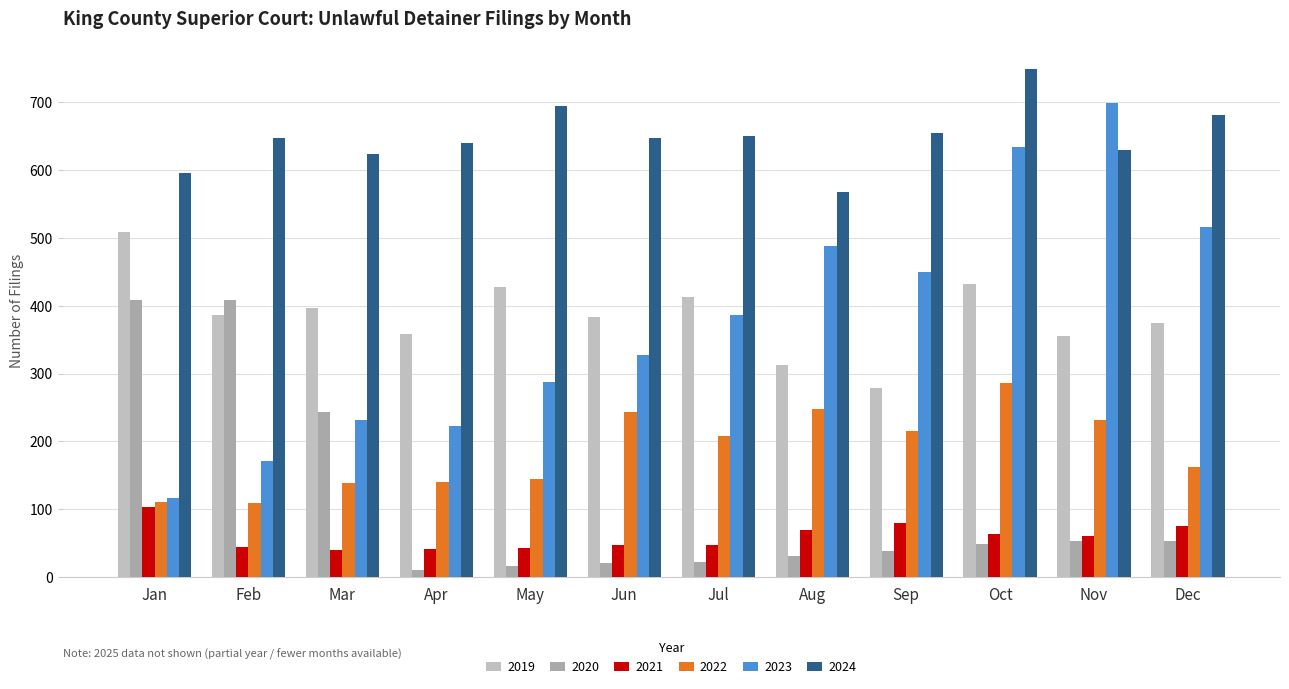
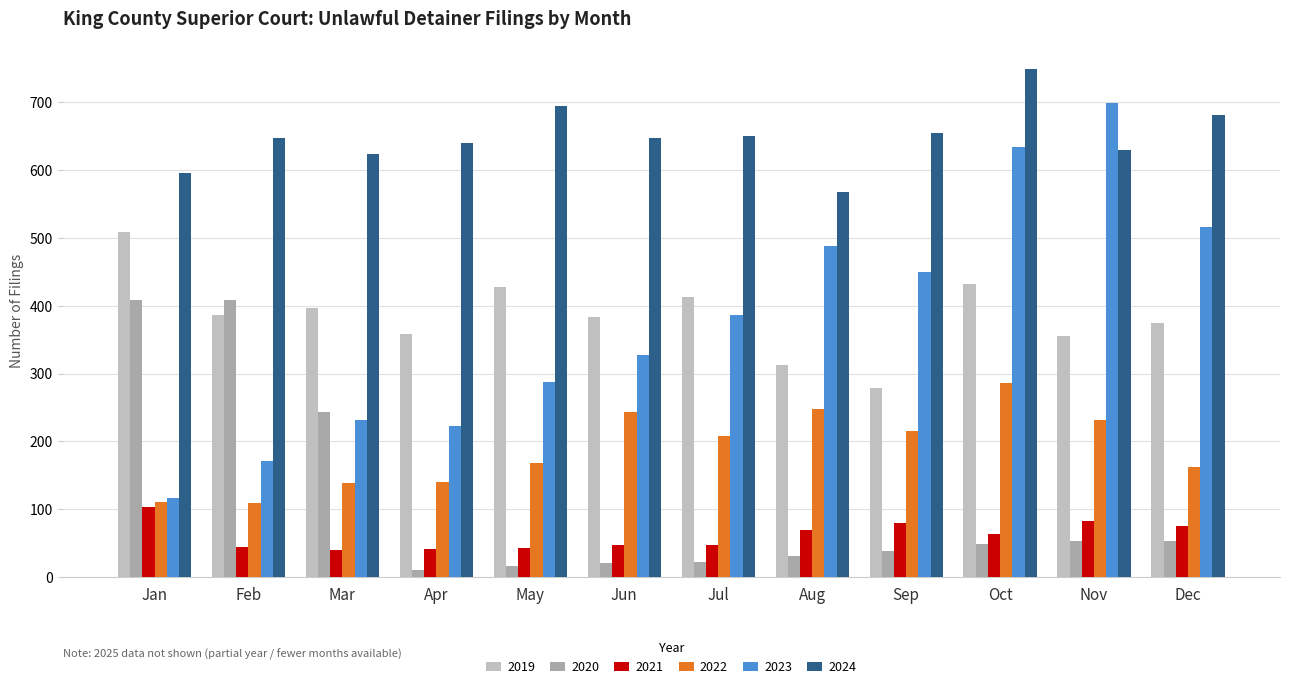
2022, May: 140 -> 170
2021, Nov: 60 -> 80
